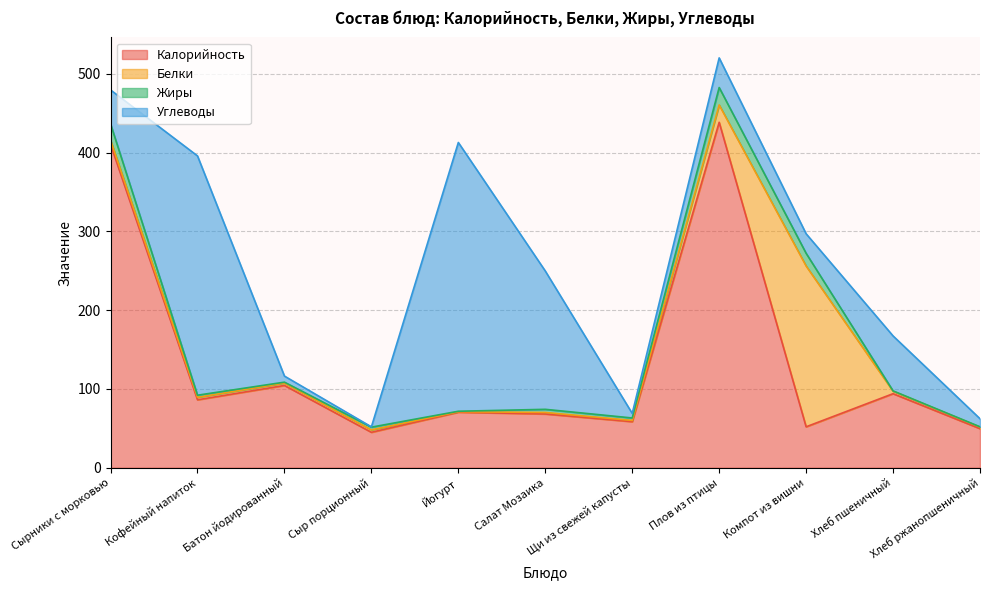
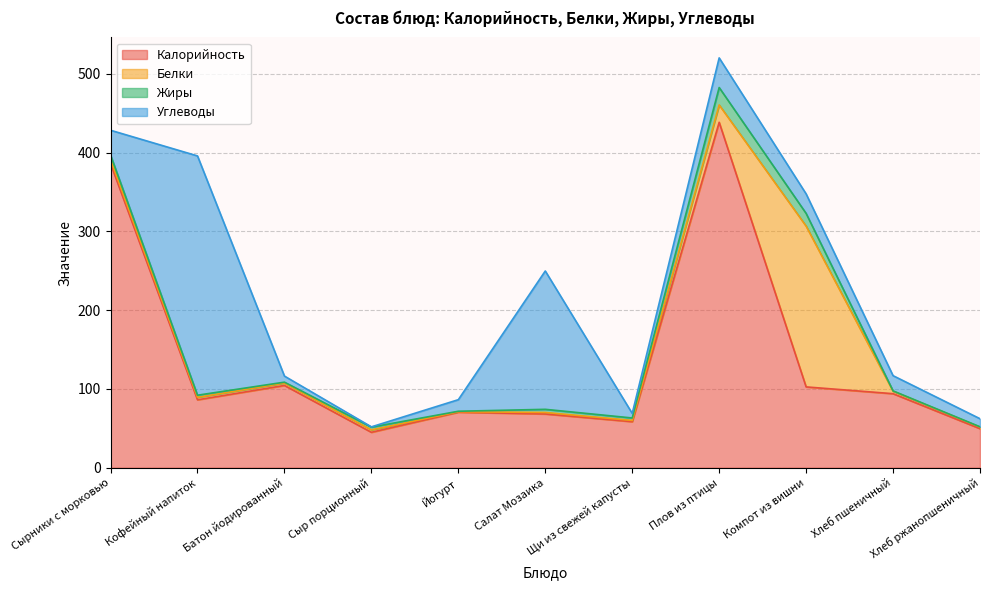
Калорийность, Сырники с морковью: 410 -> 390
Жиры, Сырники с морковью: 20 -> 10
Углеводы, Сырники с морковью: 40 -> 30
Углеводы, Йогурт: 340 -> 10
Калорийность, Компот из вишни: 50 -> 100
Углеводы, Хлеб пшеничный: 70 -> 20
